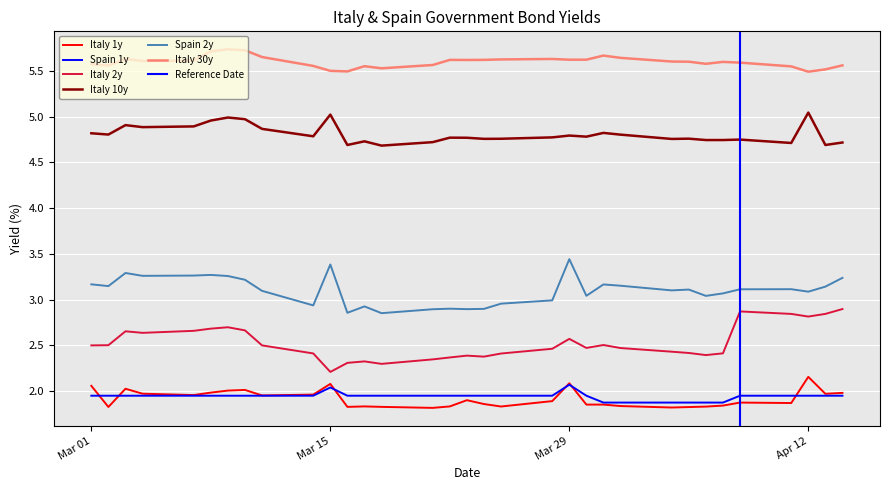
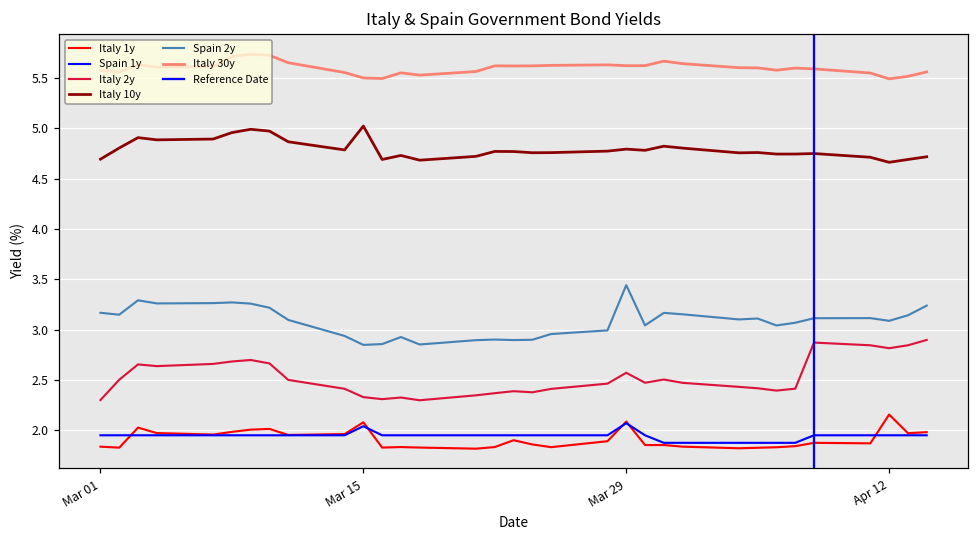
Italy 1y, Mar 01: 2.1 -> 1.8
Italy 2y, Mar 01: 2.5 -> 2.3
Italy 10y, Mar 01: 4.8 -> 4.7
Italy 2y, Mar 15: 2.2 -> 2.3
Spain 2y, Mar 15: 3.4 -> 2.8
Italy 10y, Apr 12: 5.0 -> 4.7
